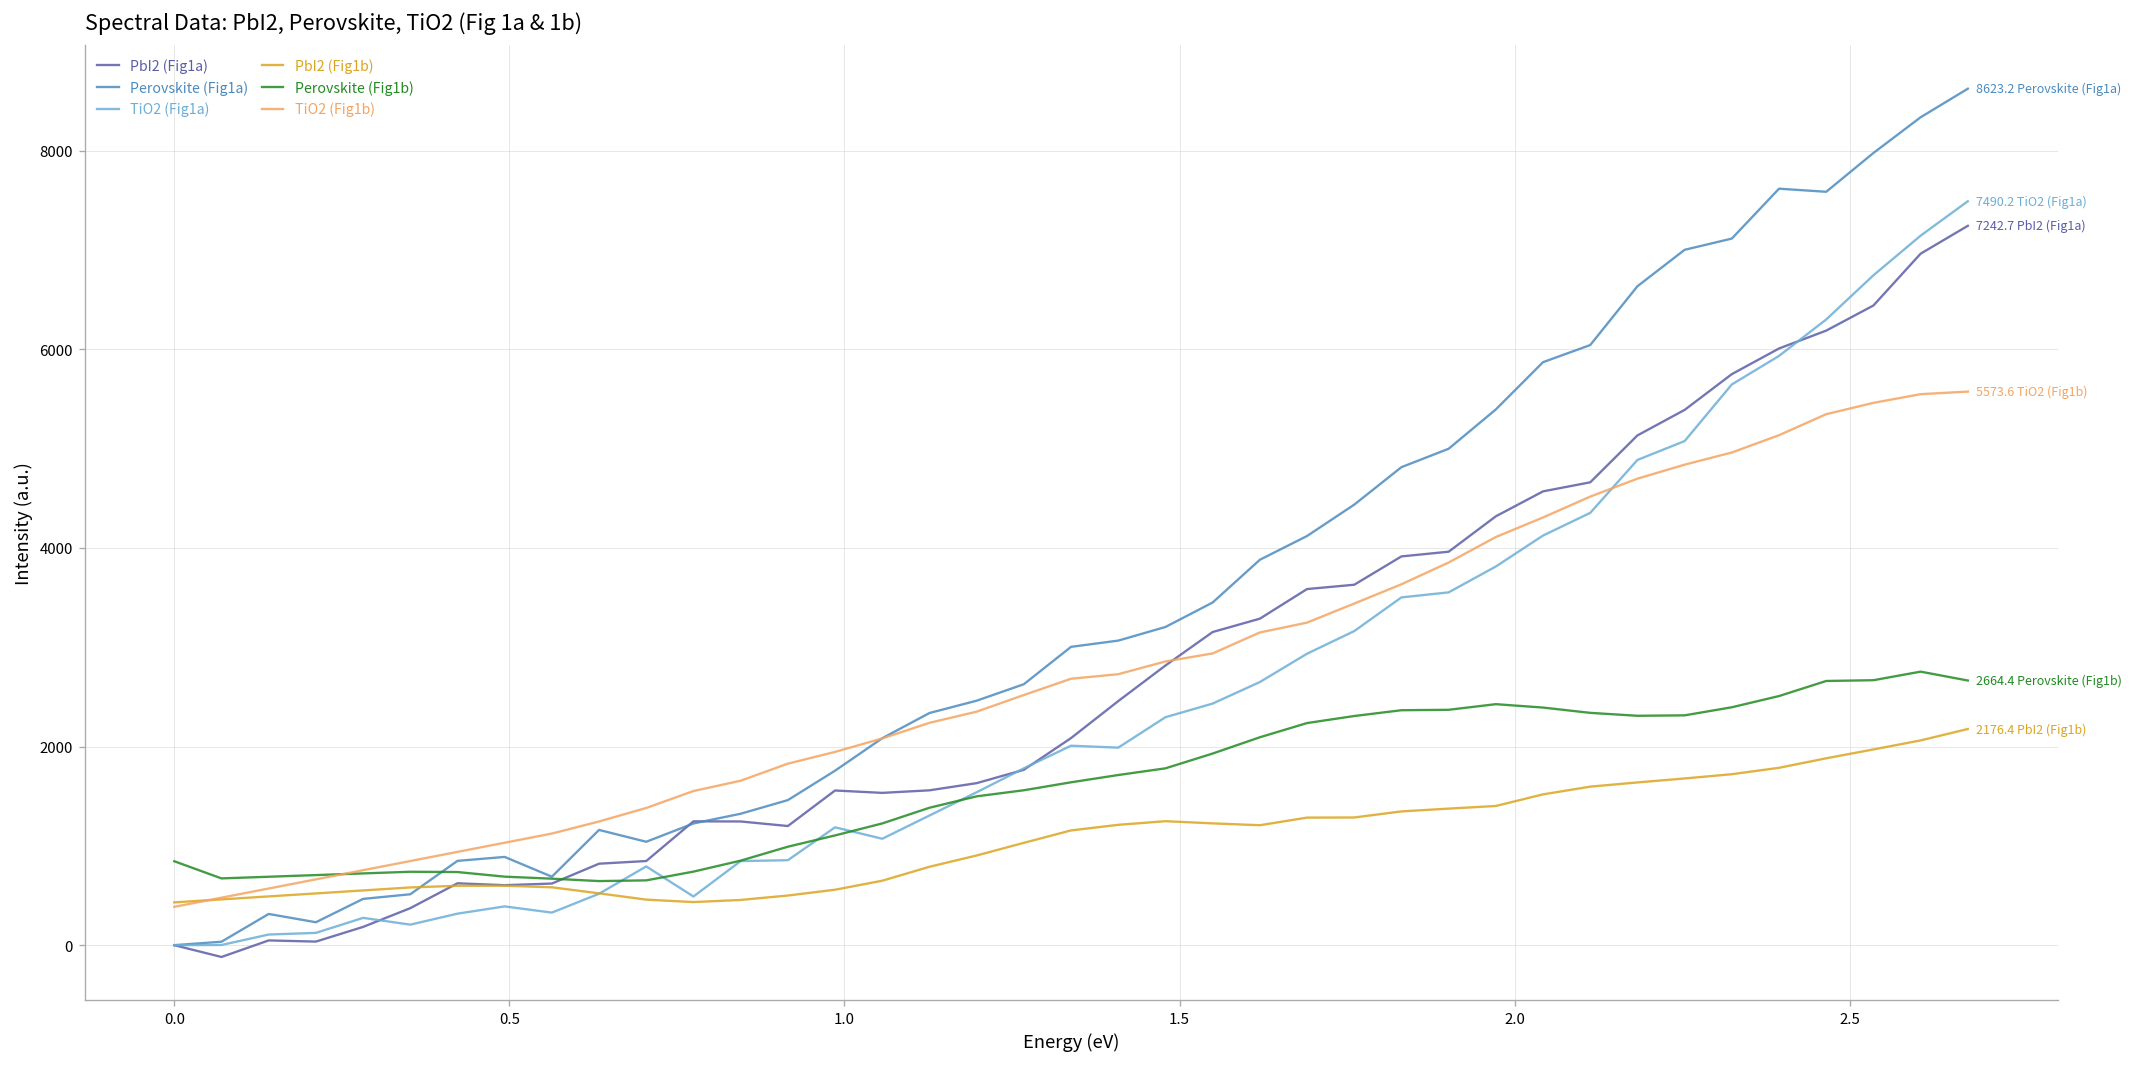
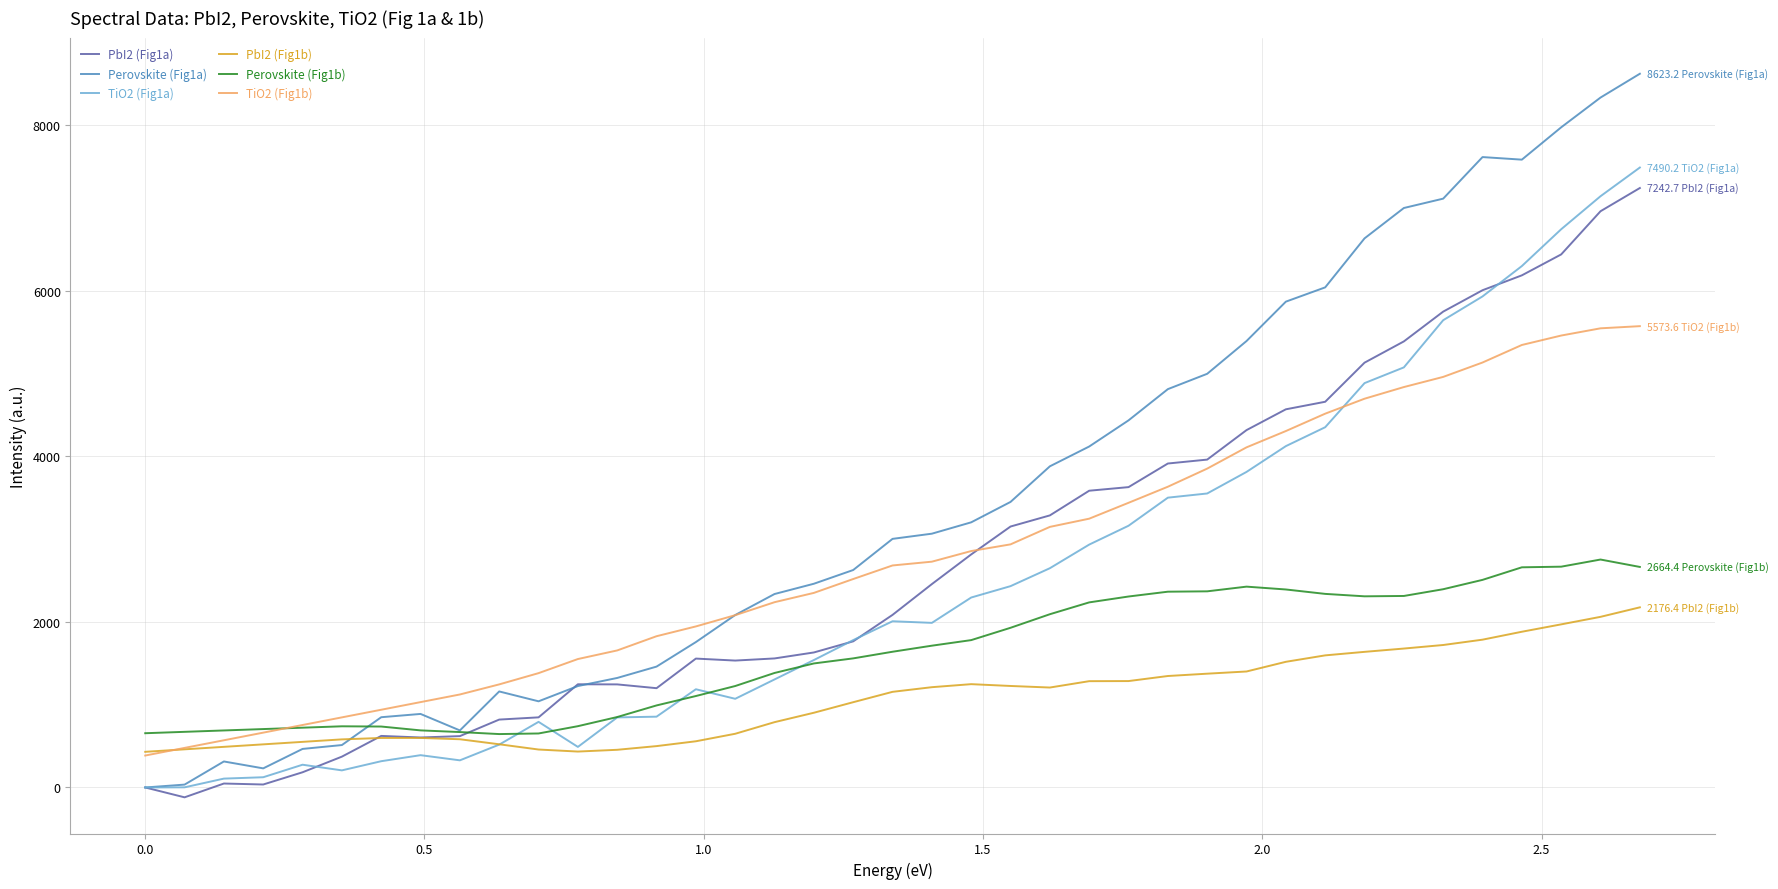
Perovskite (Fig1b), 0.0: 800 -> 700
